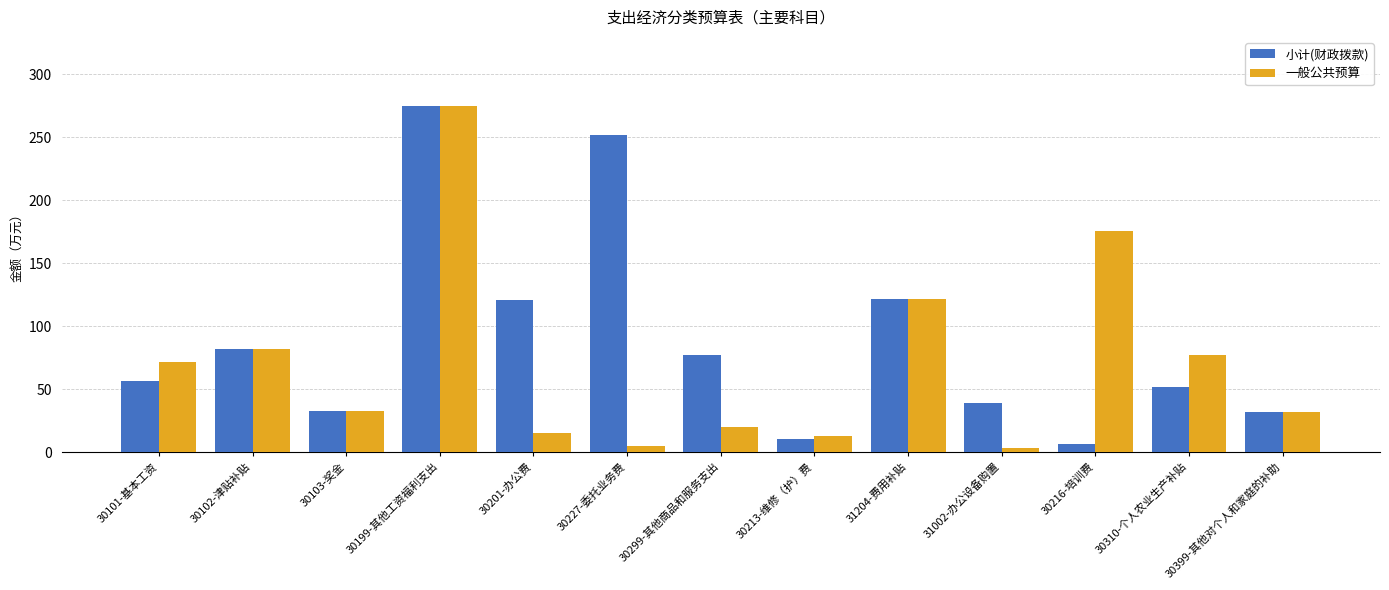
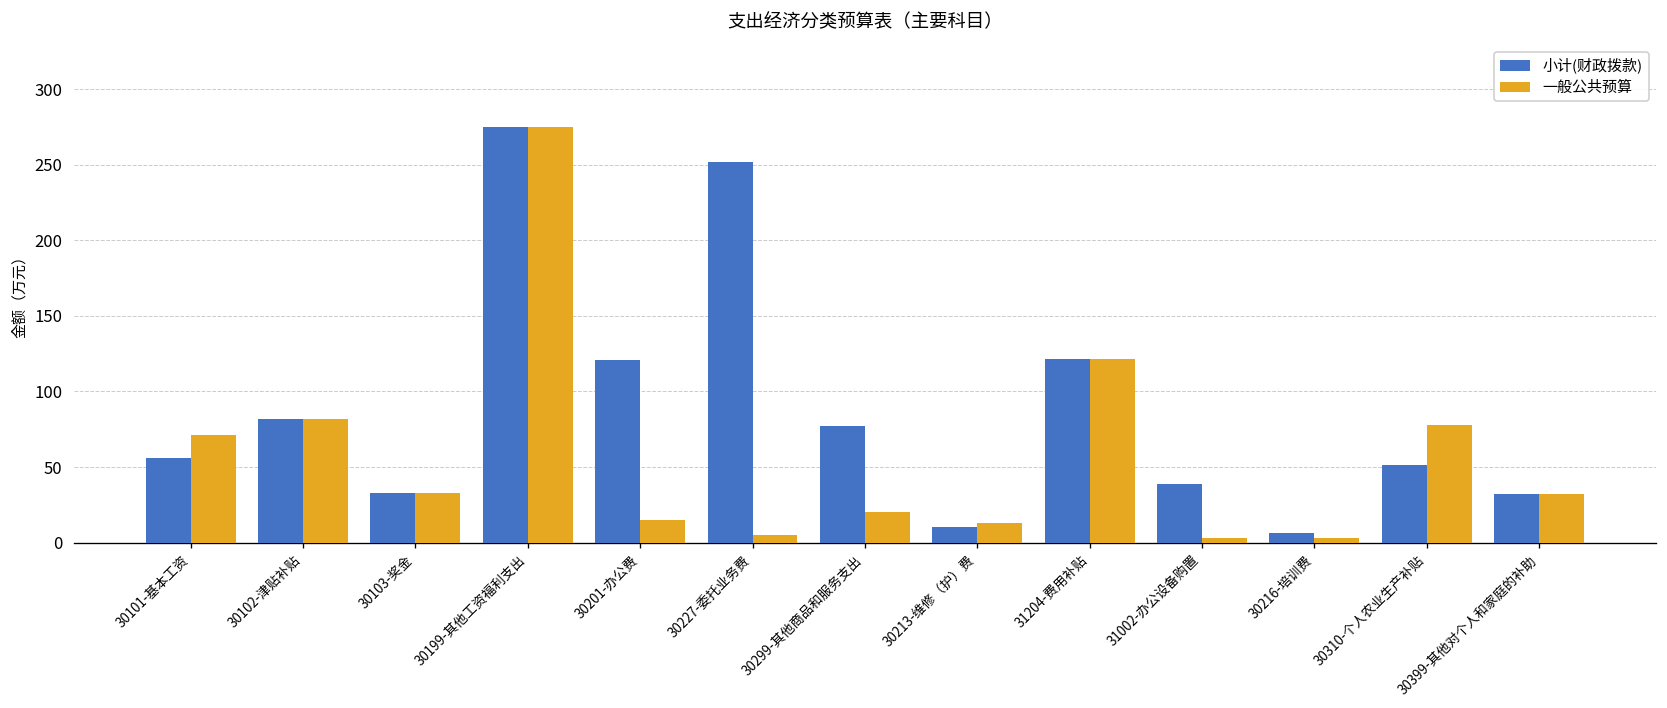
一般公共预算, 30216-培训费: 176 -> 3
